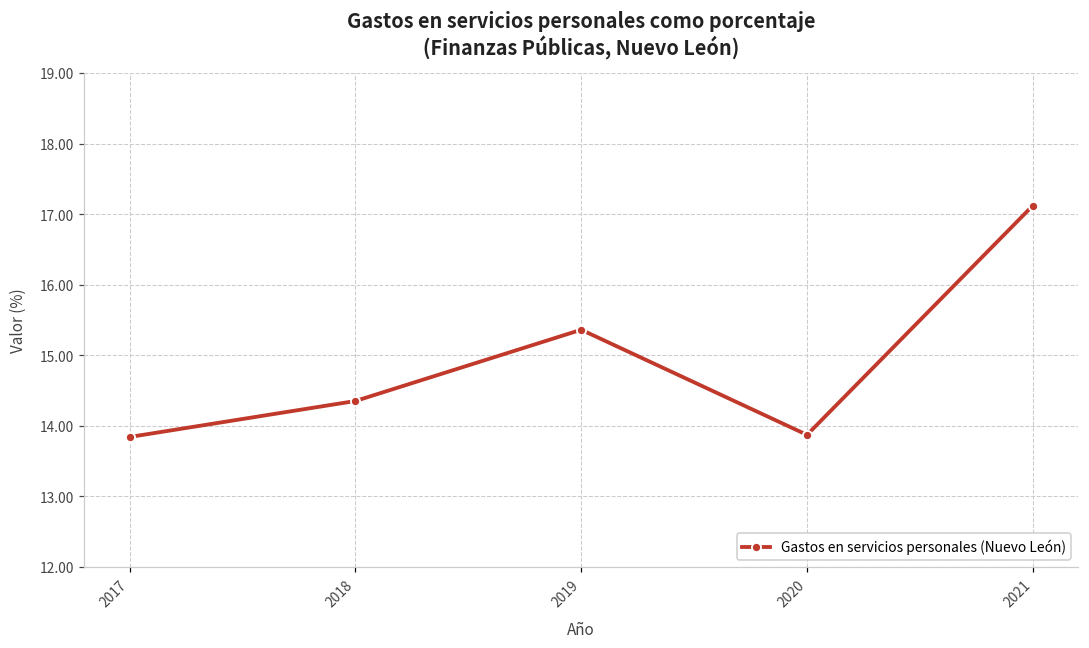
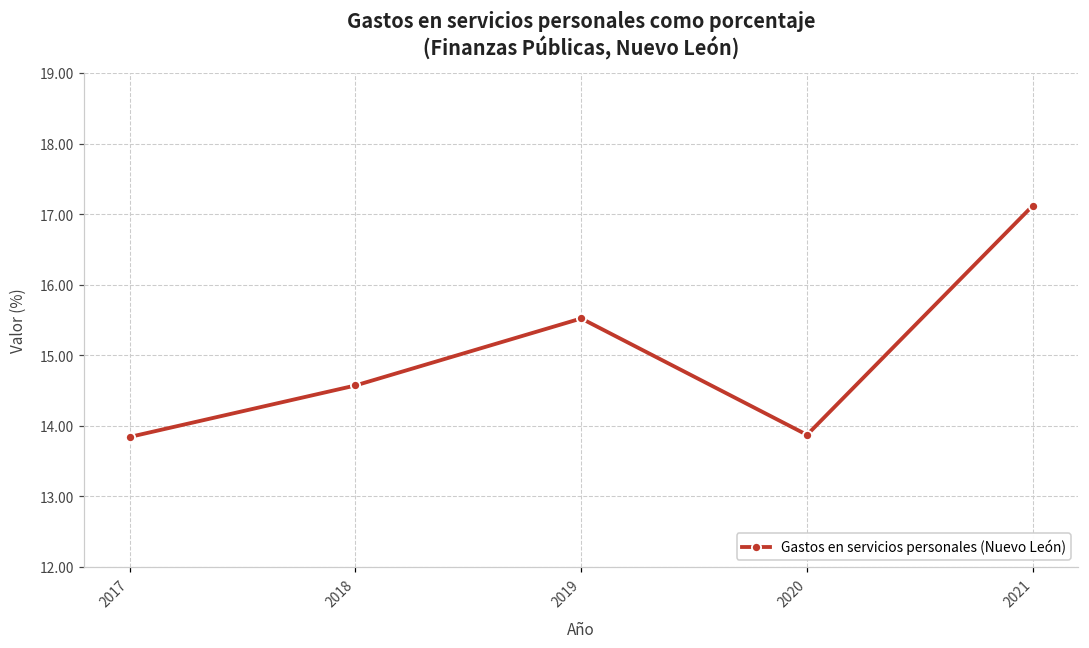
2018: 14.4 -> 14.6
2019: 15.4 -> 15.5
